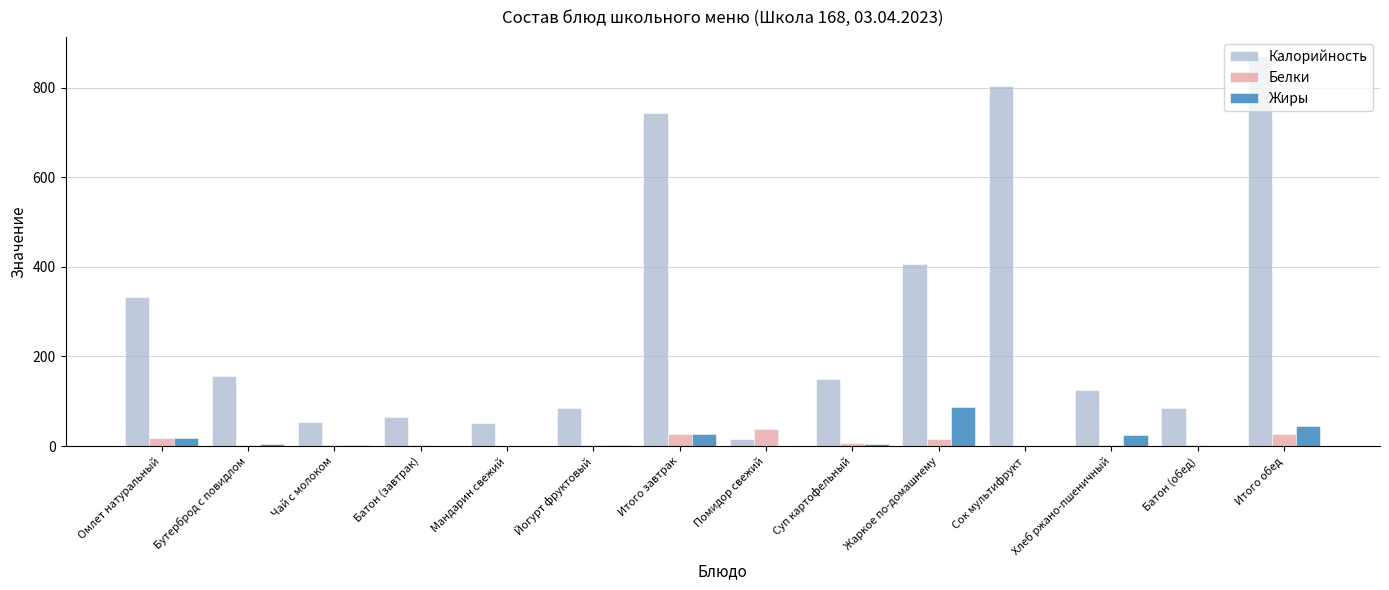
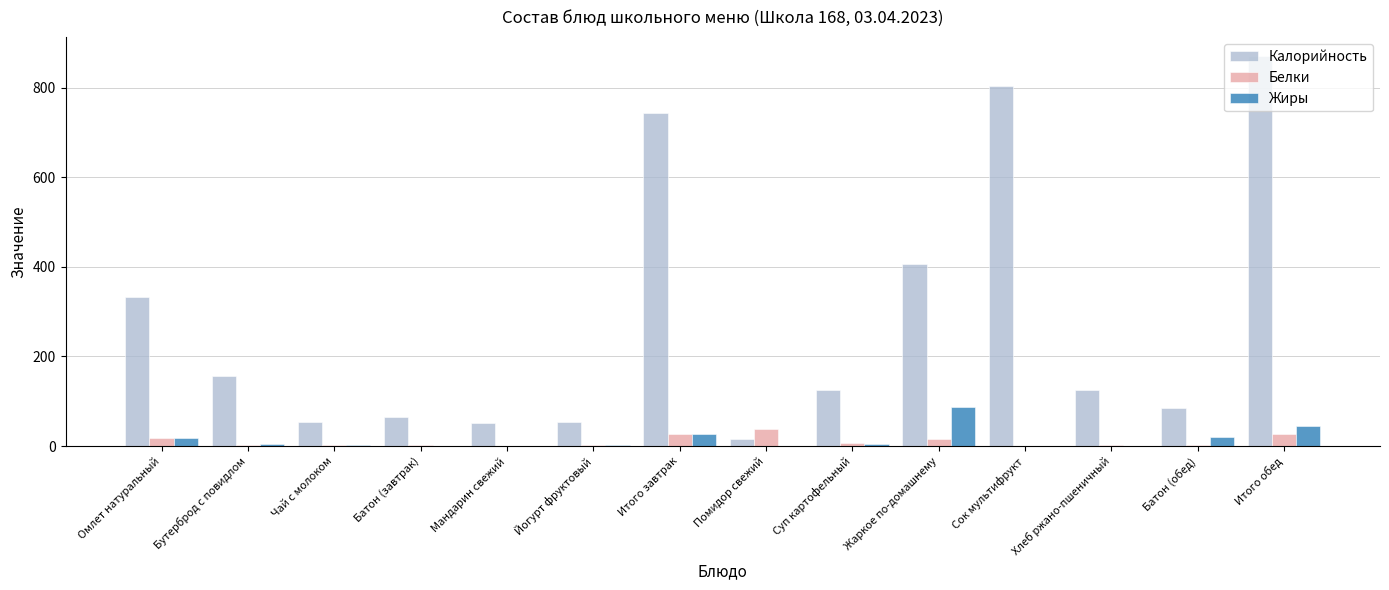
Калорийность, Йогурт фруктовый: 90 -> 50
Калорийность, Суп картофельный: 150 -> 130
Жиры, Хлеб ржано-пшеничный: 20 -> 0
Жиры, Батон (обед): 0 -> 20
